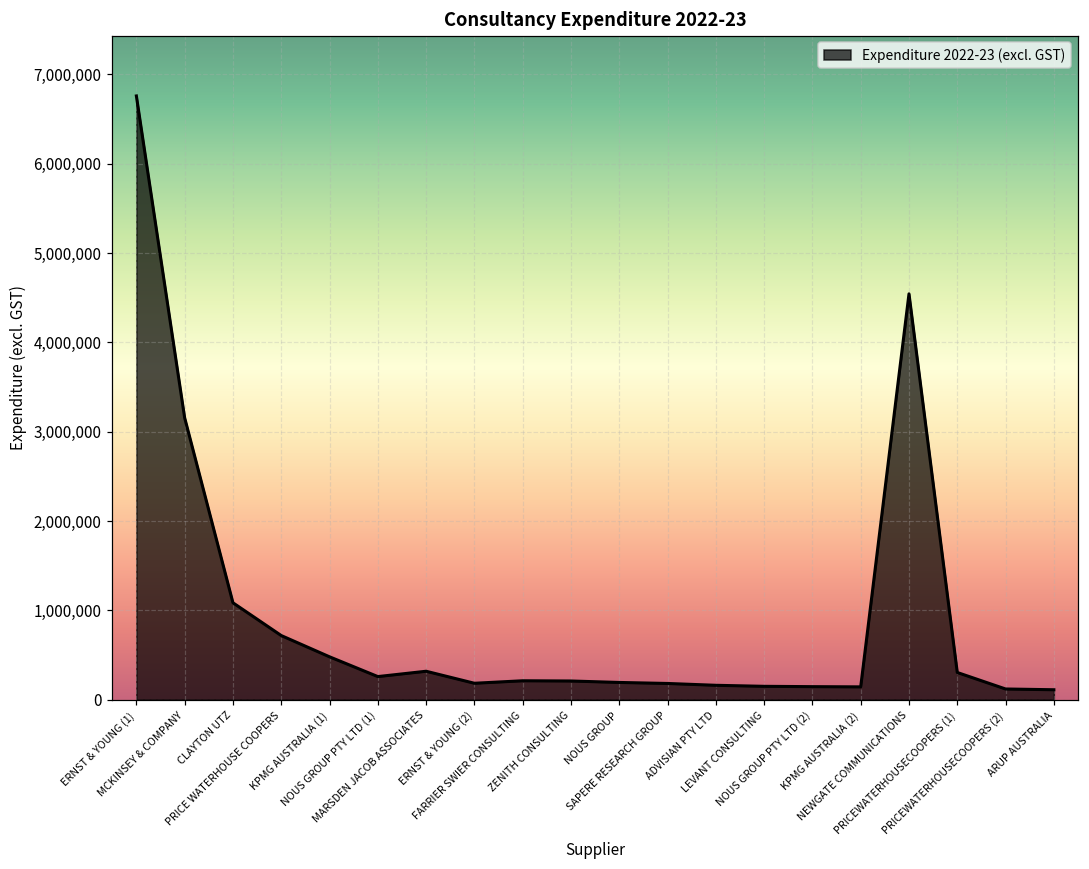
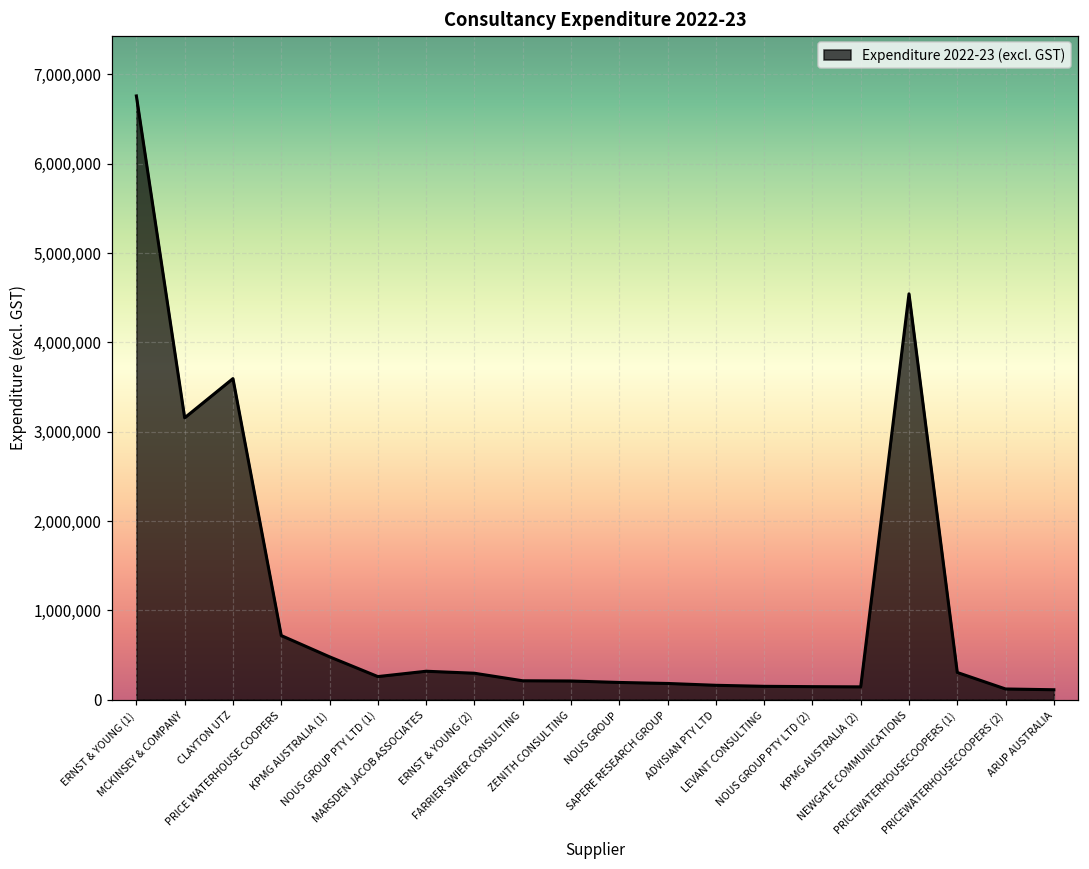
CLAYTON UTZ: 1,100,000 -> 3,600,000
ERNST & YOUNG (2): 200,000 -> 300,000
